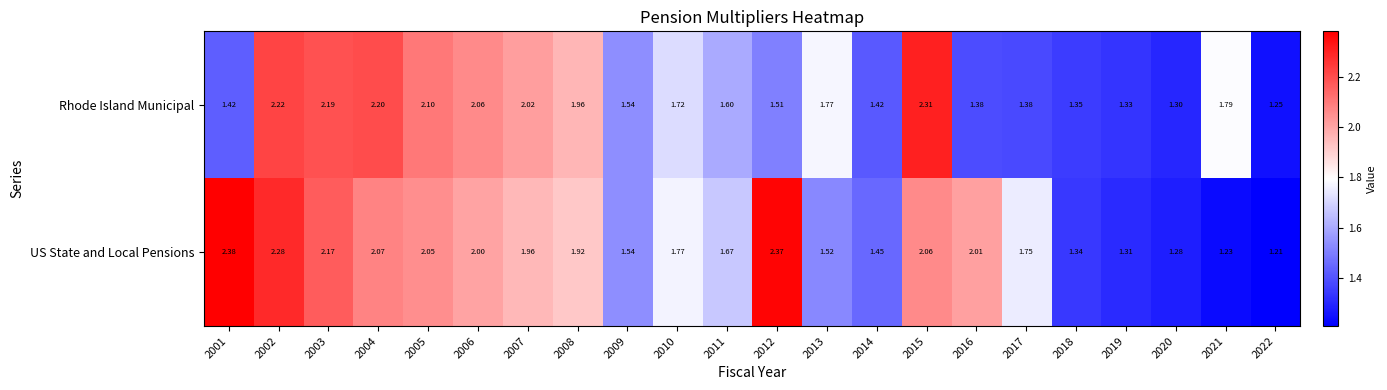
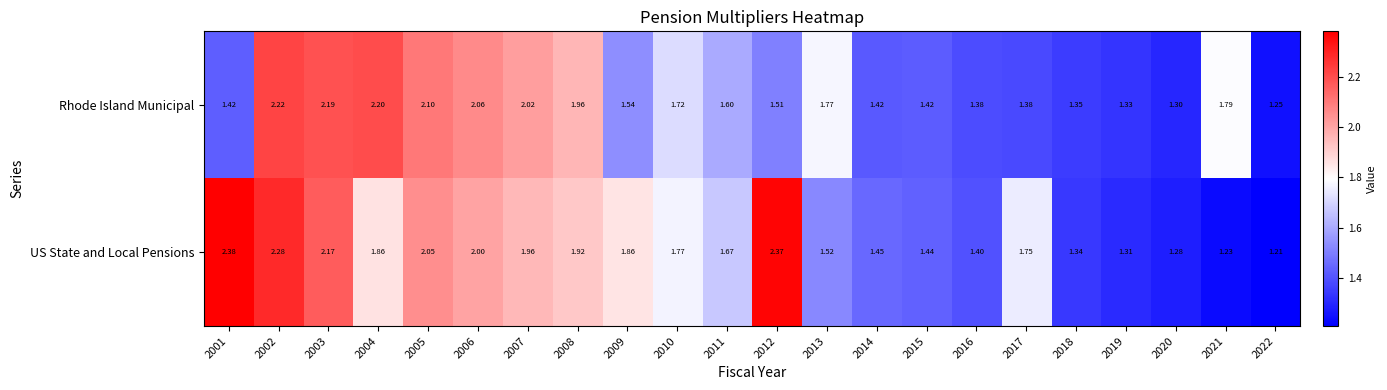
Rhode Island Municipal, 2015: 2.31 -> 1.42
US State and Local Pensions, 2004: 2.07 -> 1.86
US State and Local Pensions, 2009: 1.54 -> 1.86
US State and Local Pensions, 2015: 2.06 -> 1.44
US State and Local Pensions, 2016: 2.01 -> 1.40
